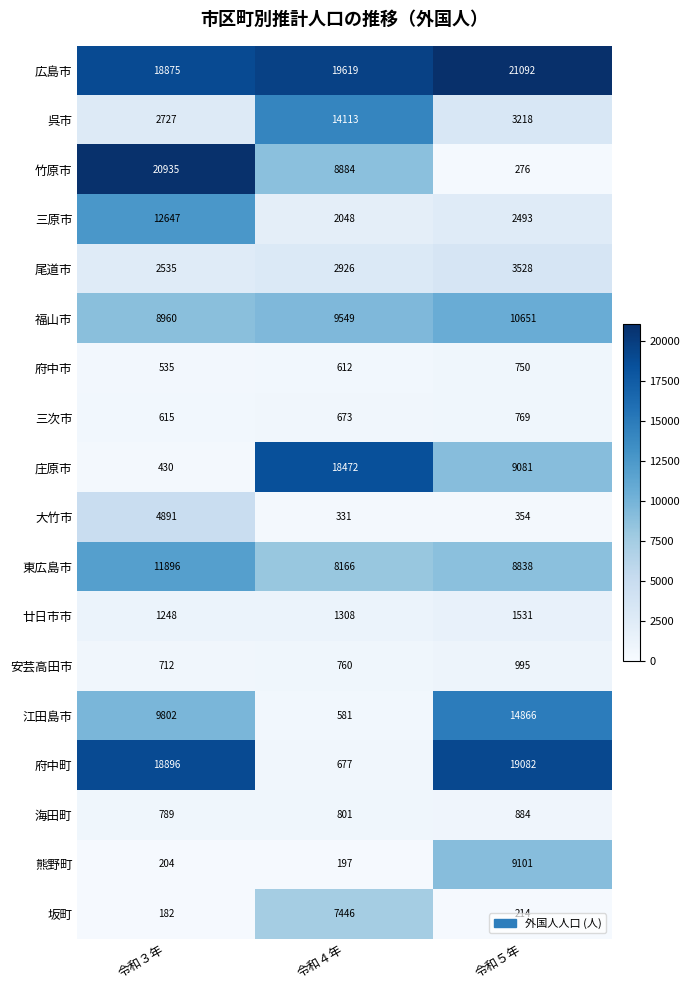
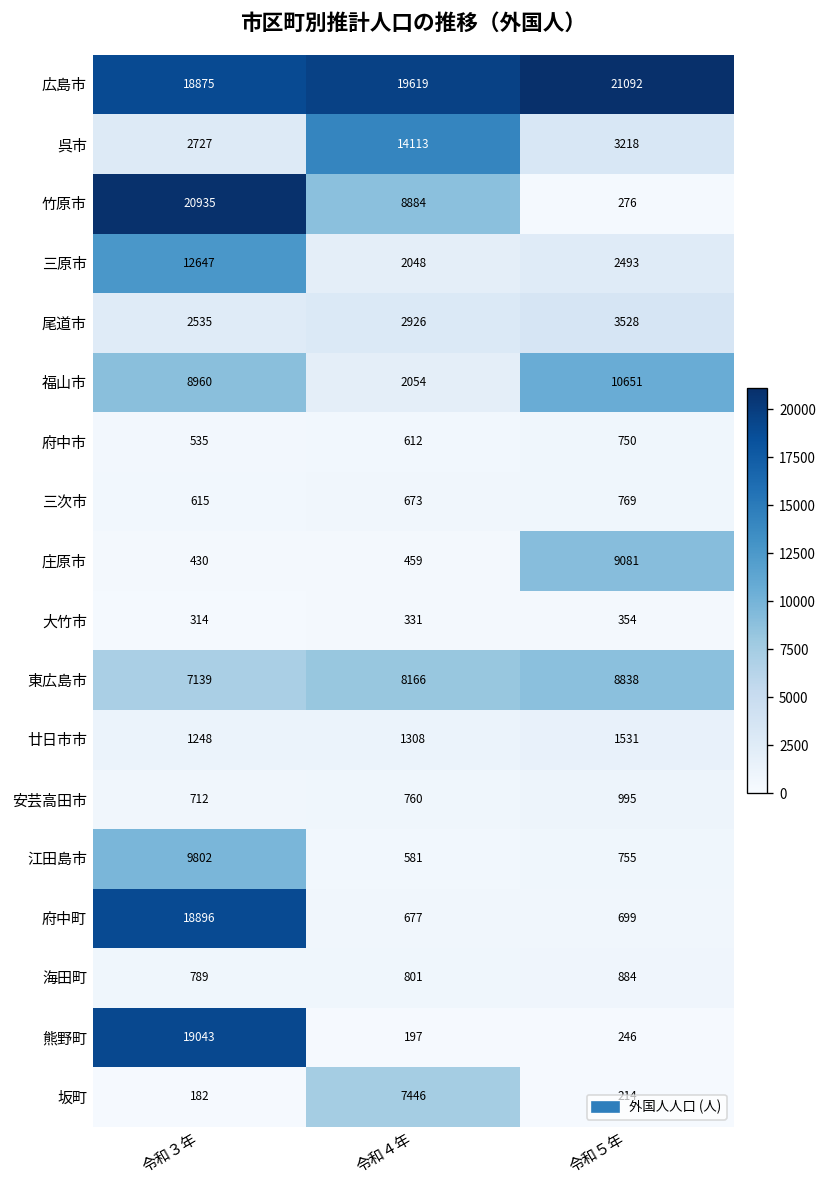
福山市, 令和４年: 9549 -> 2054
庄原市, 令和４年: 18472 -> 459
大竹市, 令和３年: 4891 -> 314
東広島市, 令和３年: 11896 -> 7139
江田島市, 令和５年: 14866 -> 755
府中町, 令和５年: 19082 -> 699
熊野町, 令和３年: 204 -> 19043
熊野町, 令和５年: 9101 -> 246
